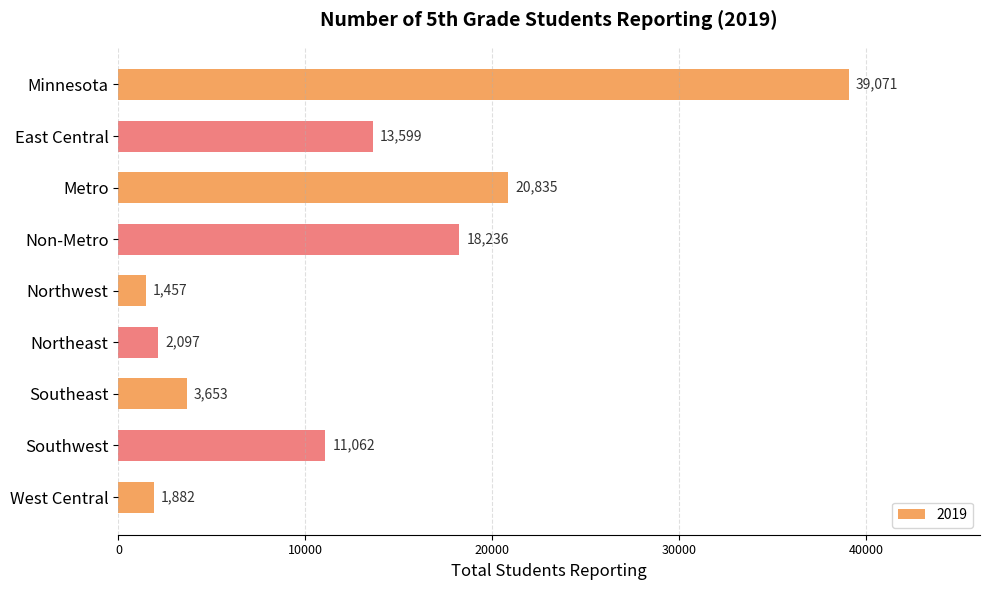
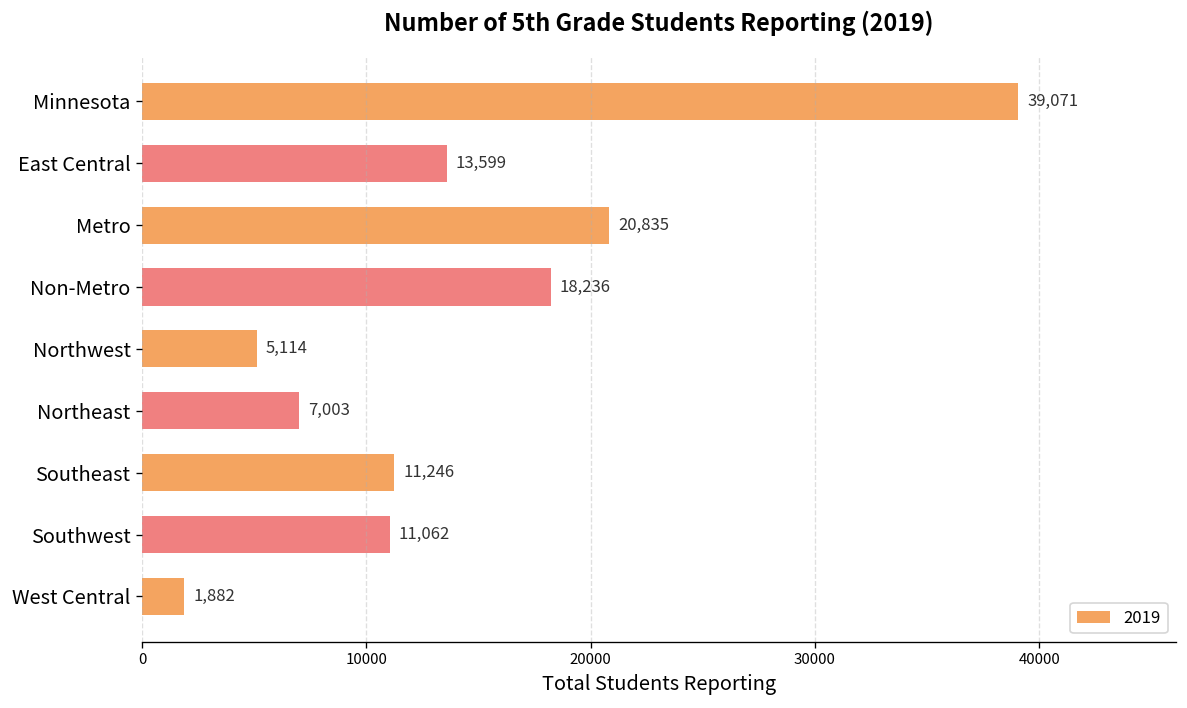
Northwest: 1,457 -> 5,114
Northeast: 2,097 -> 7,003
Southeast: 3,653 -> 11,246
